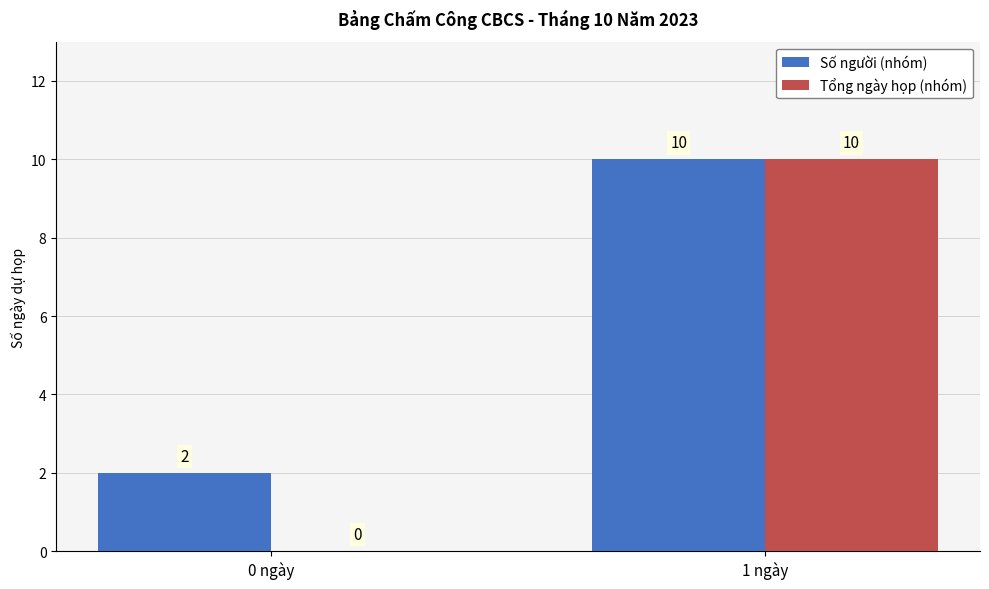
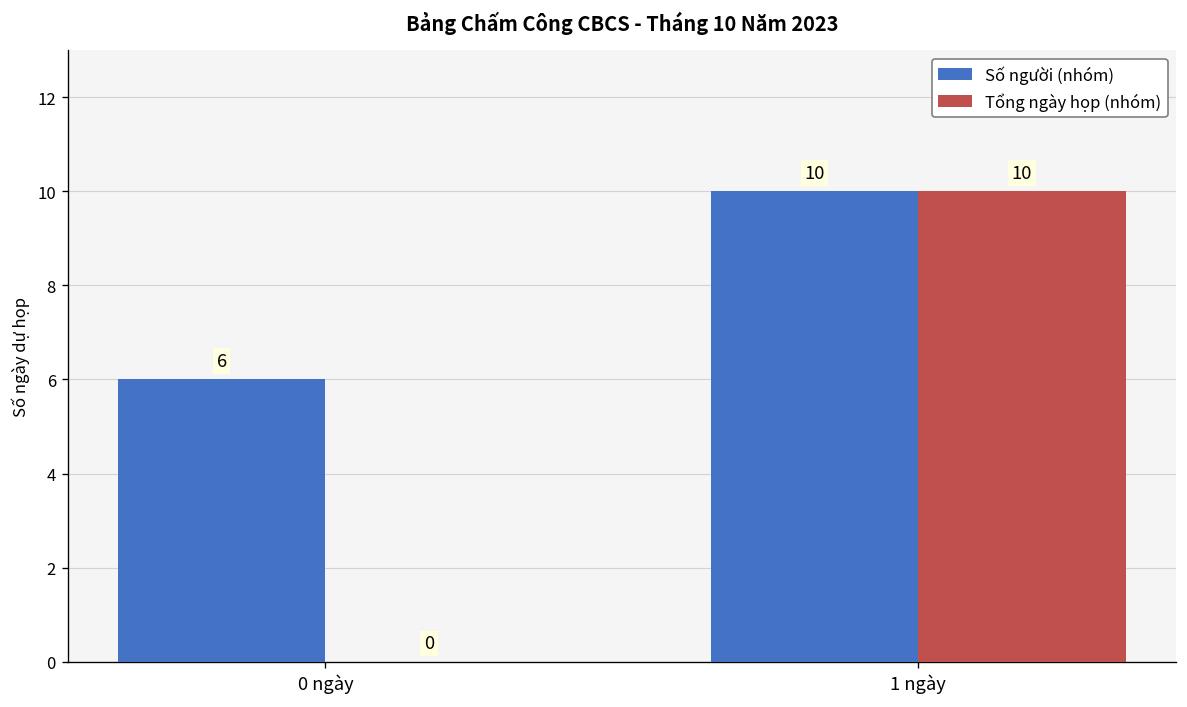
Số người (nhóm), 0 ngày: 2 -> 6
